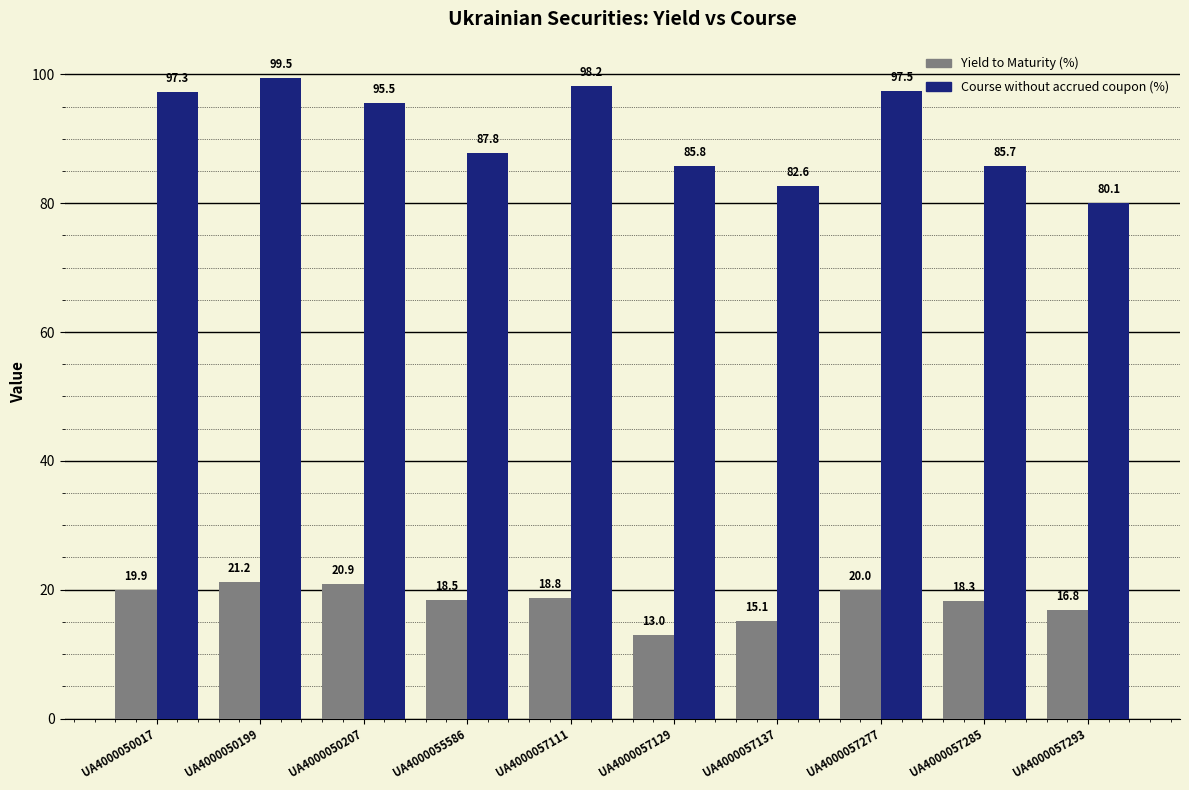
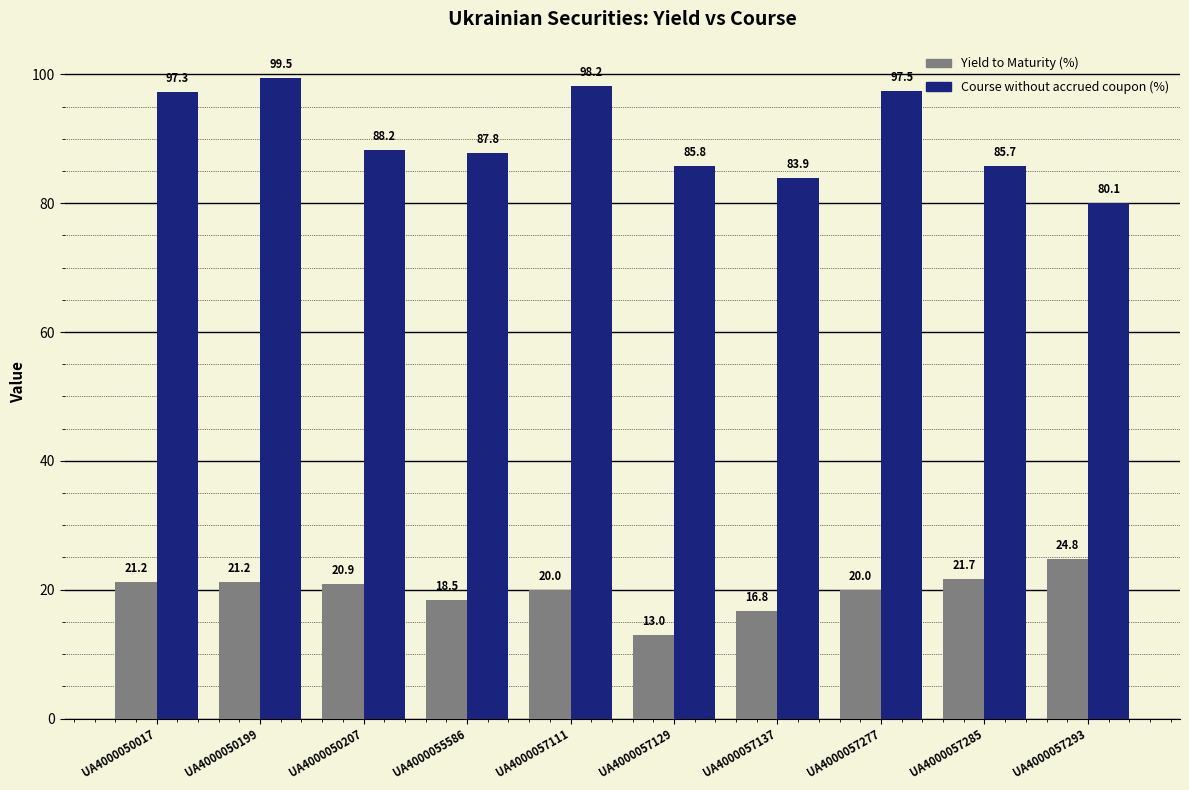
Yield to Maturity (%), UA4000050017: 19.9 -> 21.2
Course without accrued coupon (%), UA4000050207: 95.5 -> 88.2
Yield to Maturity (%), UA4000057111: 18.8 -> 20.0
Yield to Maturity (%), UA4000057137: 15.1 -> 16.8
Course without accrued coupon (%), UA4000057137: 82.6 -> 83.9
Yield to Maturity (%), UA4000057285: 18.3 -> 21.7
Yield to Maturity (%), UA4000057293: 16.8 -> 24.8
